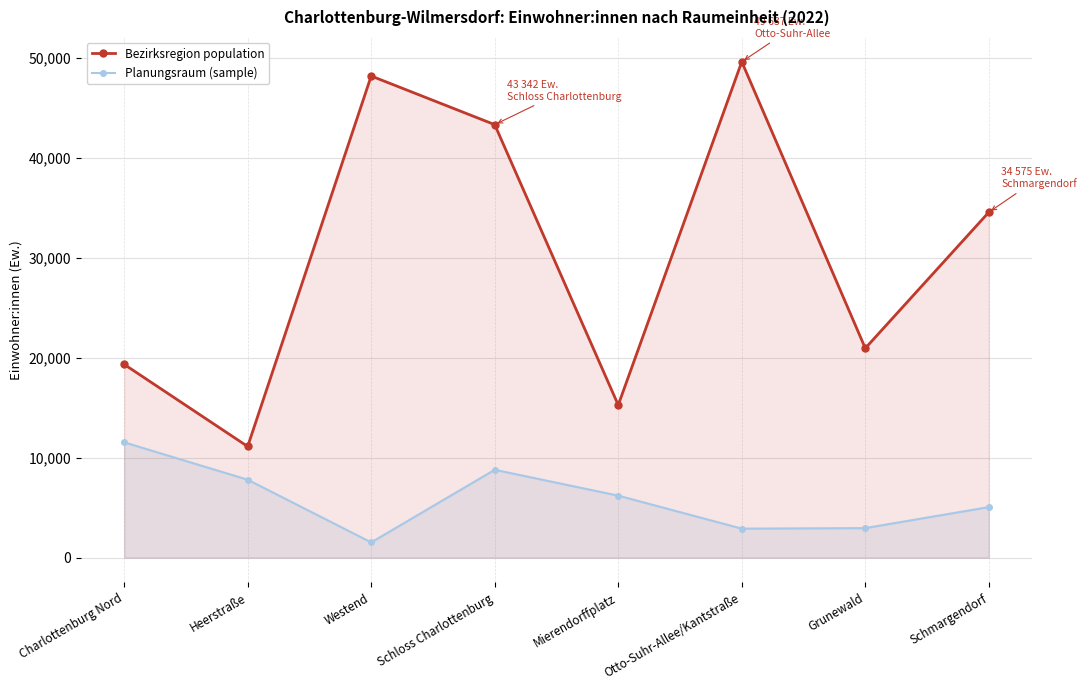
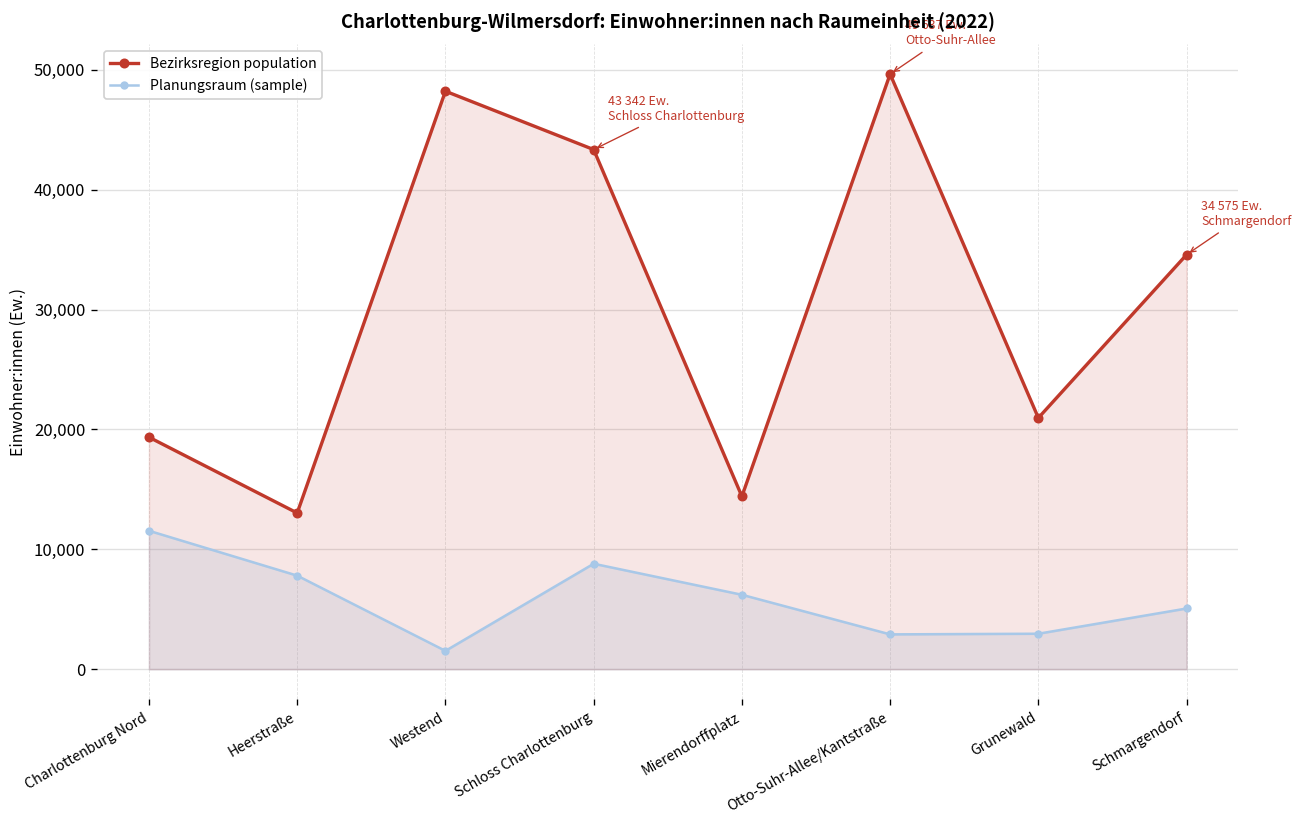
Bezirksregion population, Heerstraße: 11,000 -> 13,000
Bezirksregion population, Mierendorffplatz: 15,000 -> 14,000
